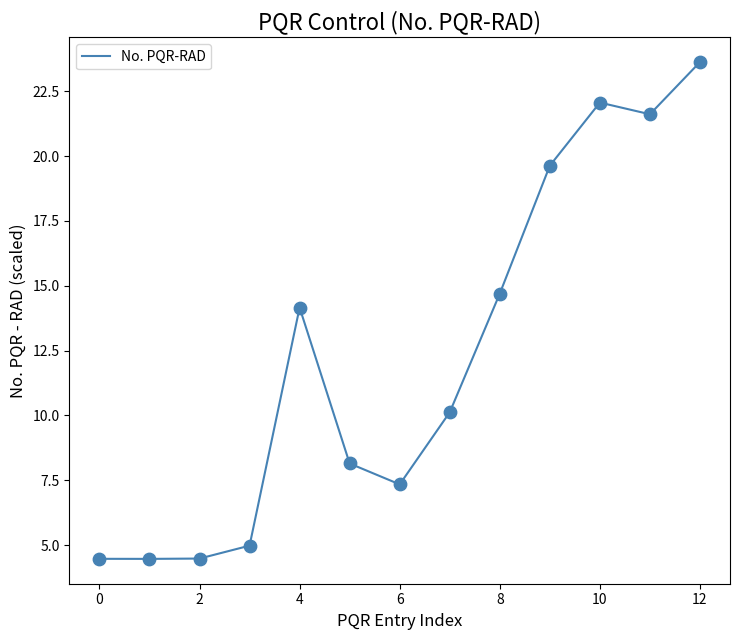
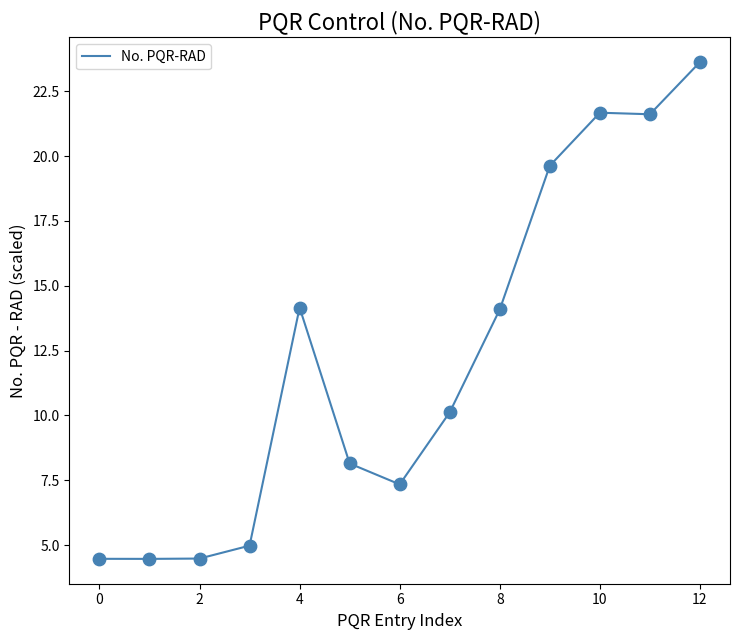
8: 14.7 -> 14.1
10: 22.1 -> 21.7
